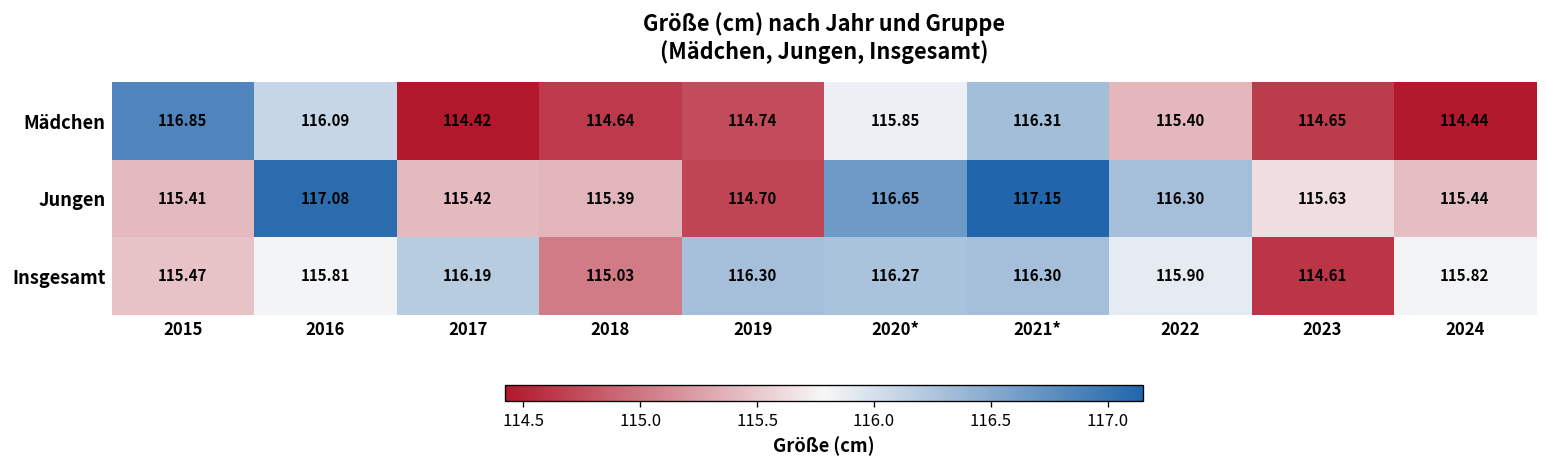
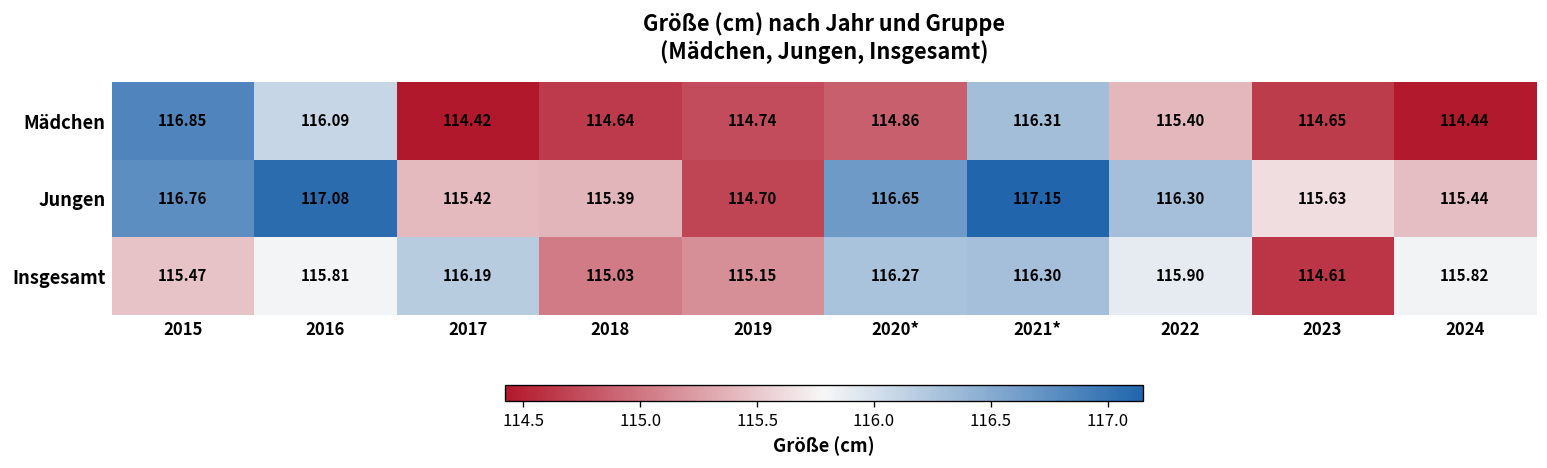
Mädchen, 2020*: 115.85 -> 114.86
Jungen, 2015: 115.41 -> 116.76
Insgesamt, 2019: 116.30 -> 115.15
